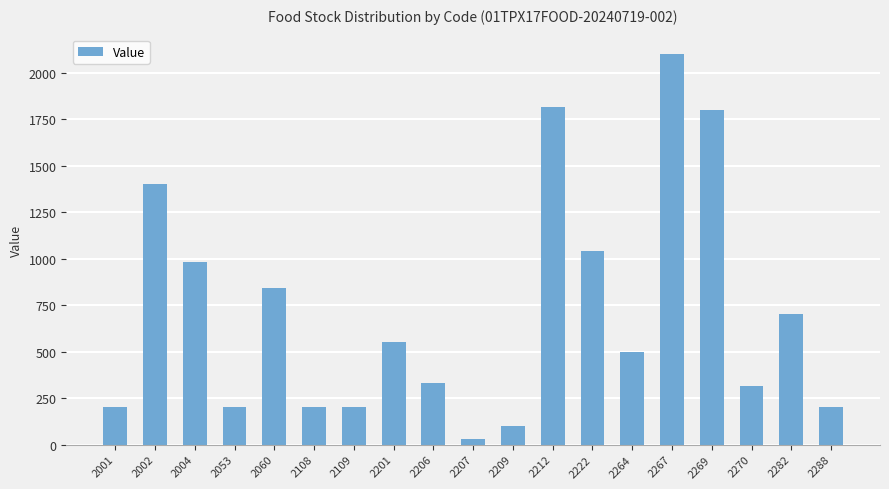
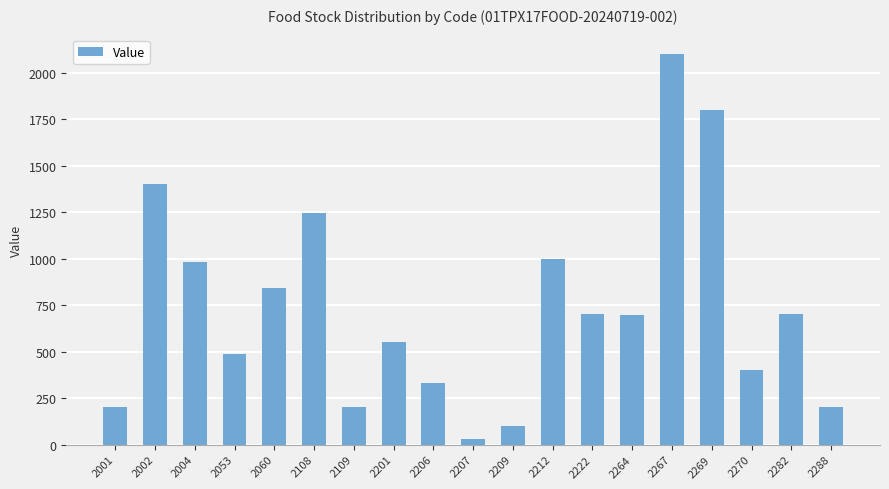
2053: 200 -> 490
2108: 200 -> 1250
2212: 1820 -> 1000
2222: 1040 -> 700
2264: 500 -> 700
2270: 310 -> 400
